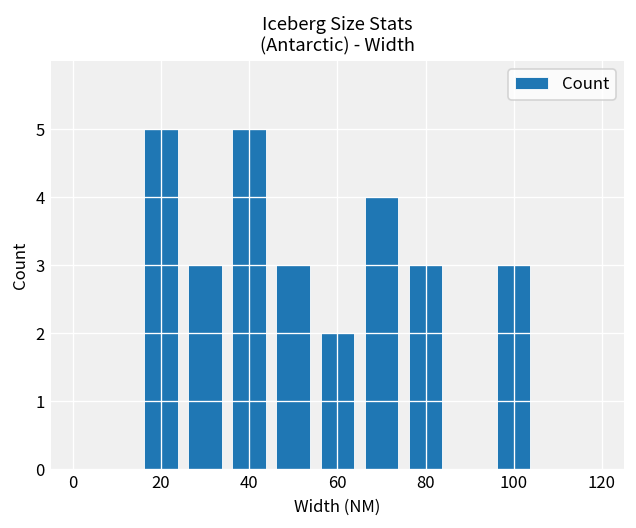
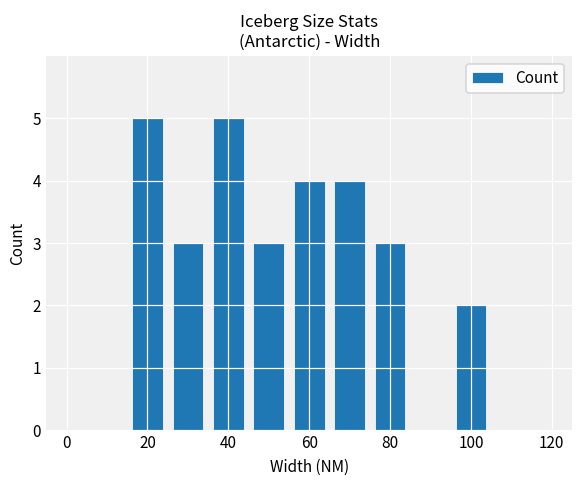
60: 2 -> 4
100: 3 -> 2
